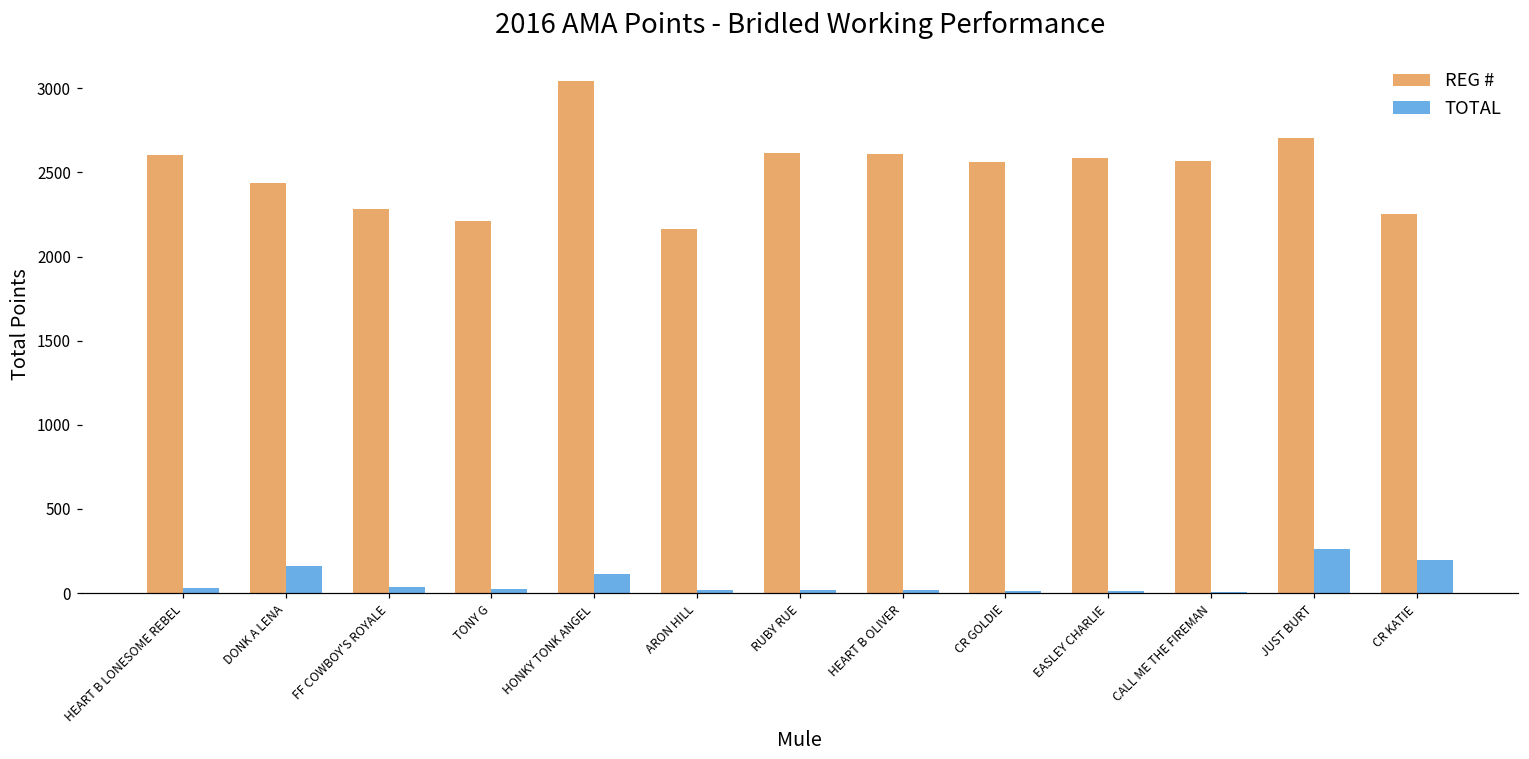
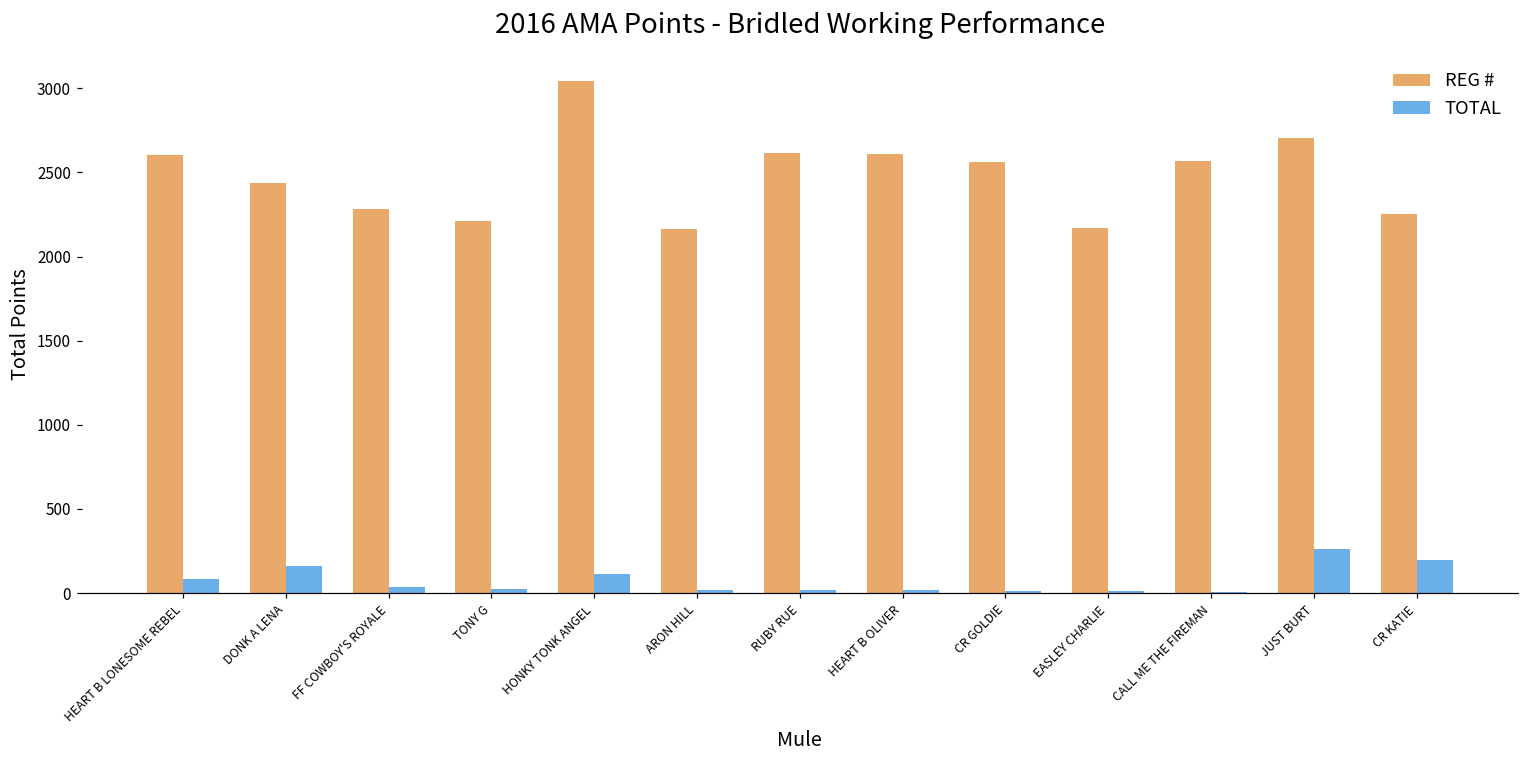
TOTAL, HEART B LONESOME REBEL: 30 -> 80
REG #, EASLEY CHARLIE: 2580 -> 2170
